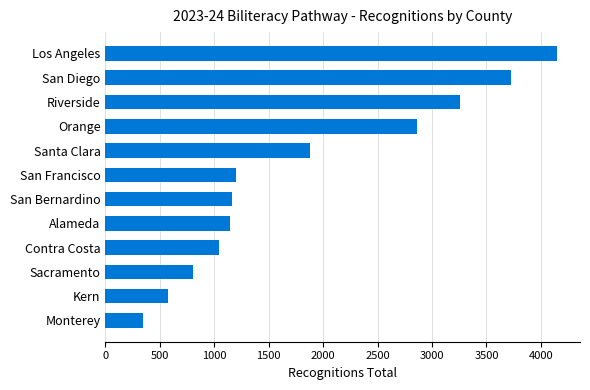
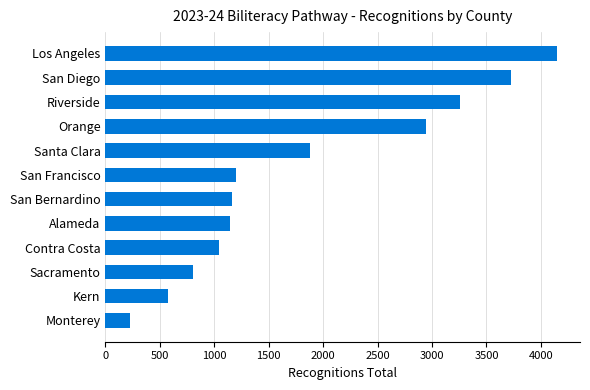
Orange: 2860 -> 2950
Monterey: 350 -> 230
